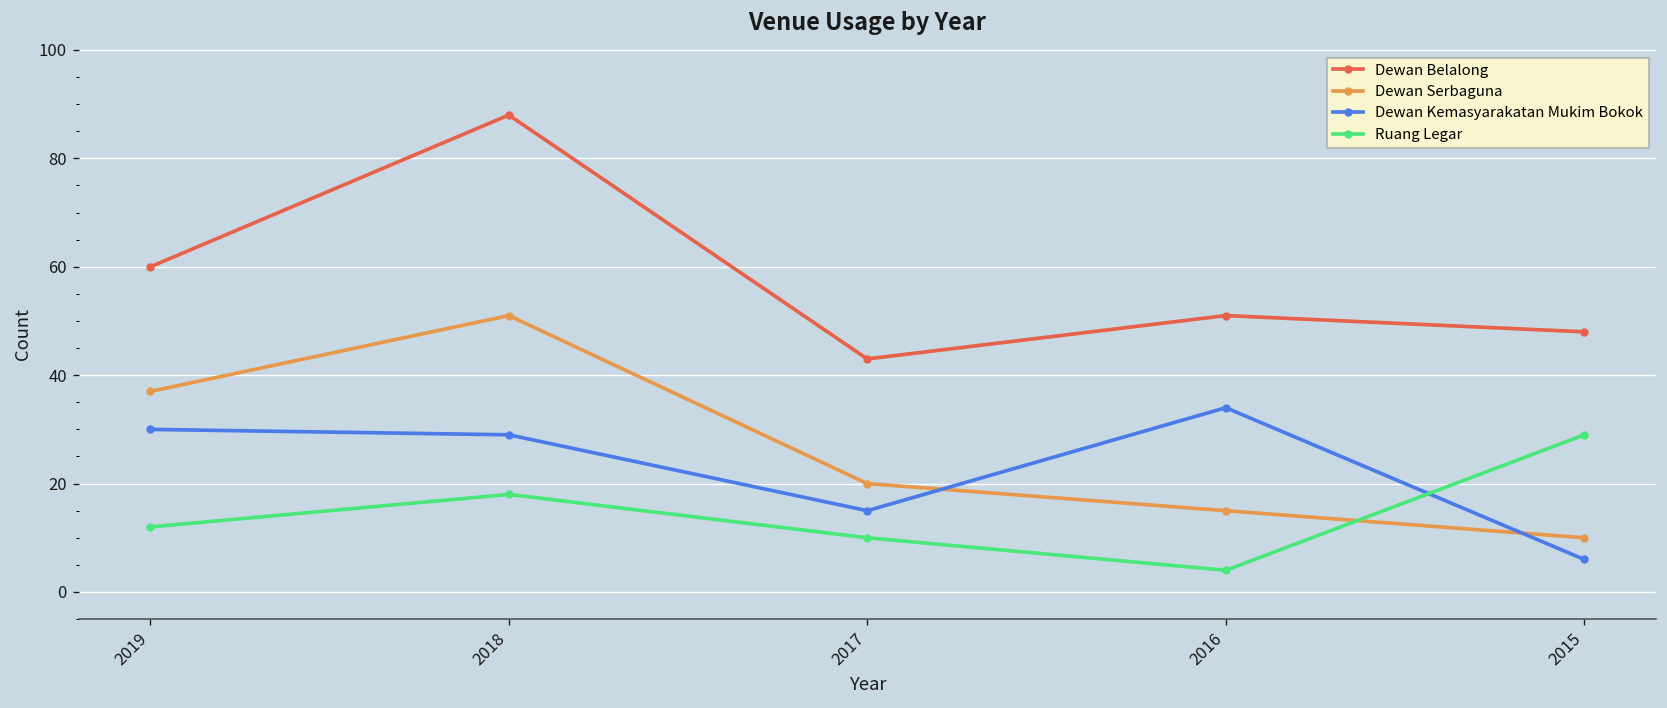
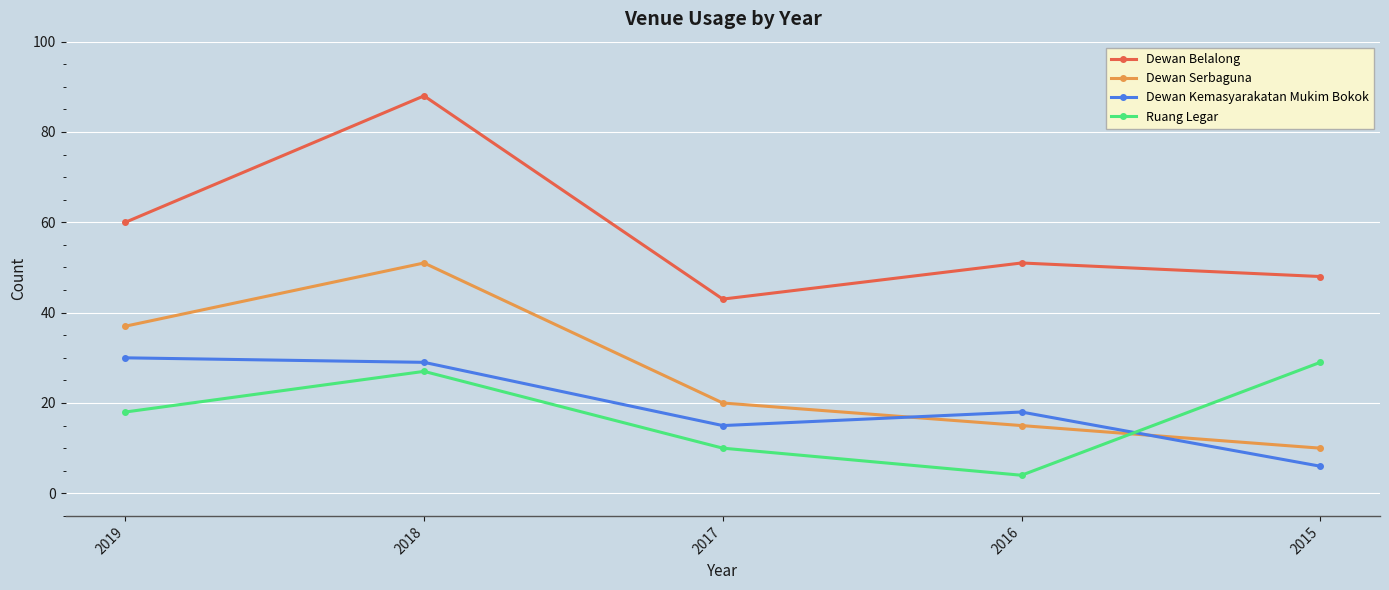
Ruang Legar, 2019: 12 -> 18
Ruang Legar, 2018: 18 -> 27
Dewan Kemasyarakatan Mukim Bokok, 2016: 34 -> 18
